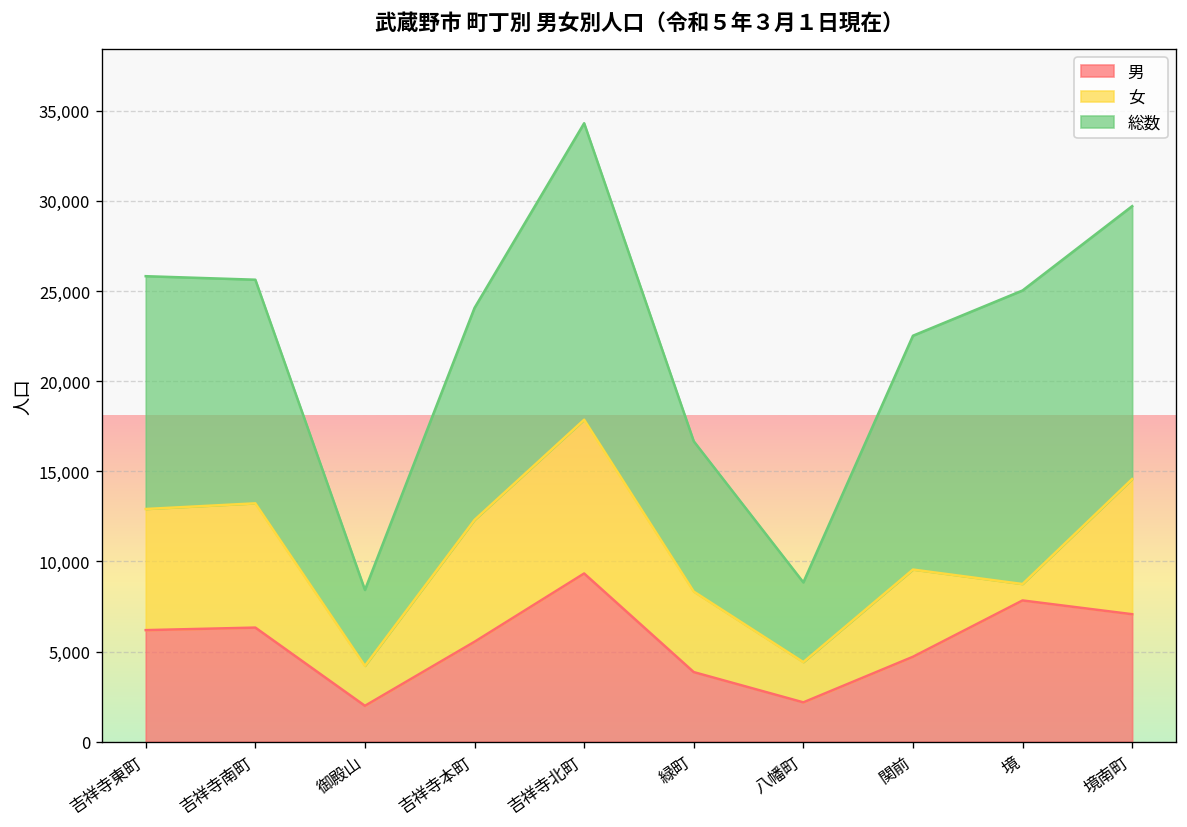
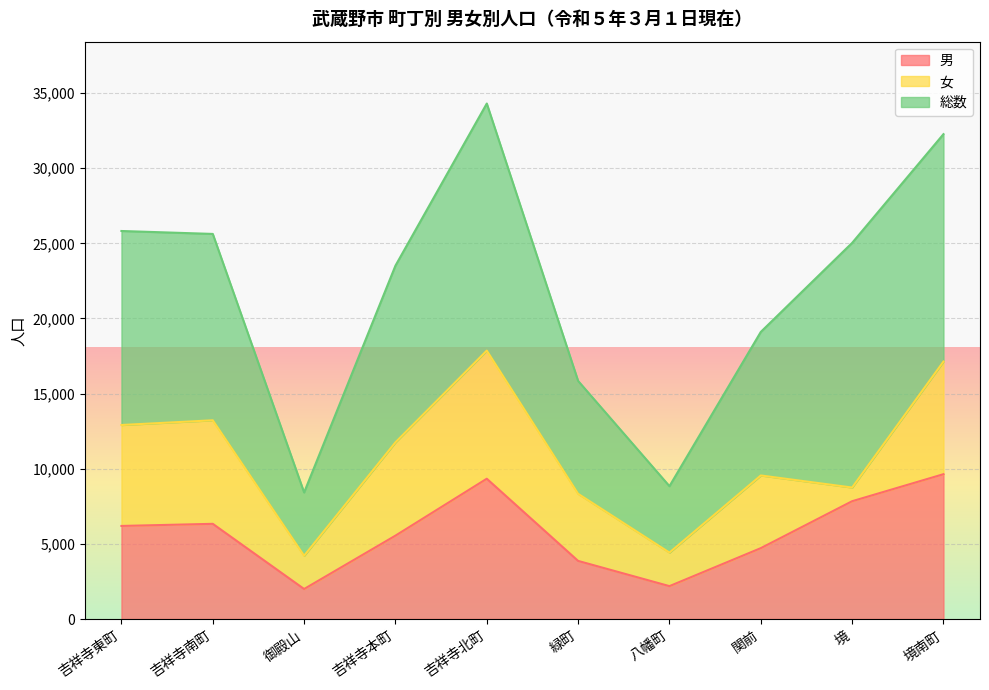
女, 吉祥寺本町: 6,800 -> 6,200
総数, 緑町: 8,300 -> 7,500
総数, 関前: 13,000 -> 9,600
男, 境南町: 7,100 -> 9,600
